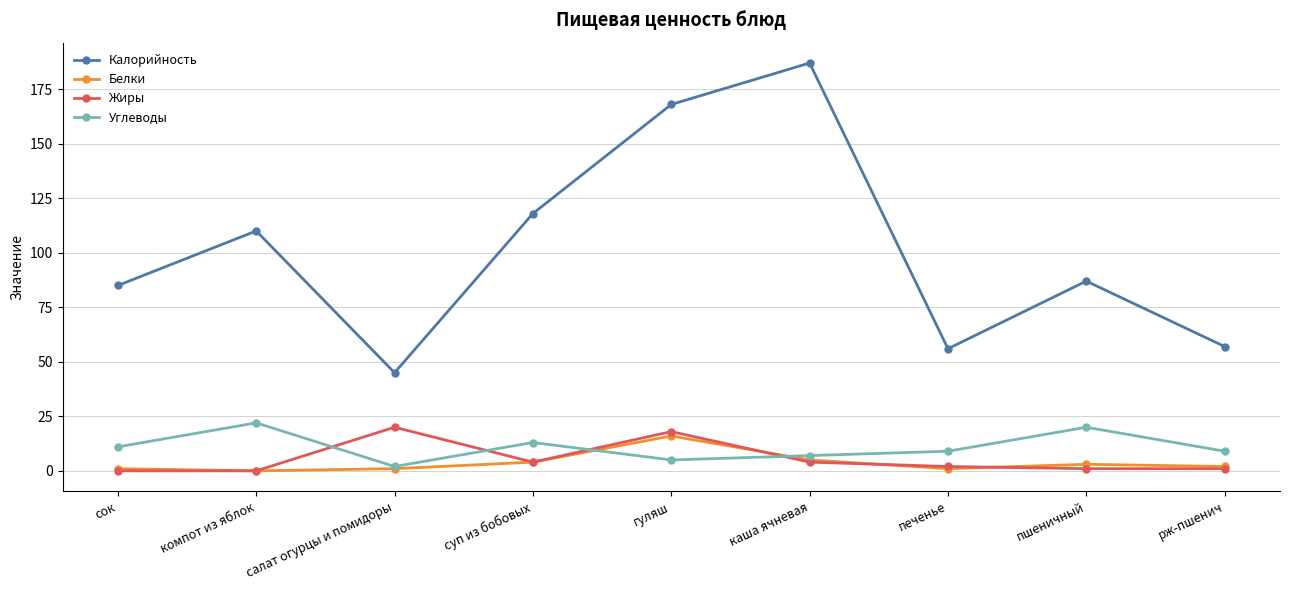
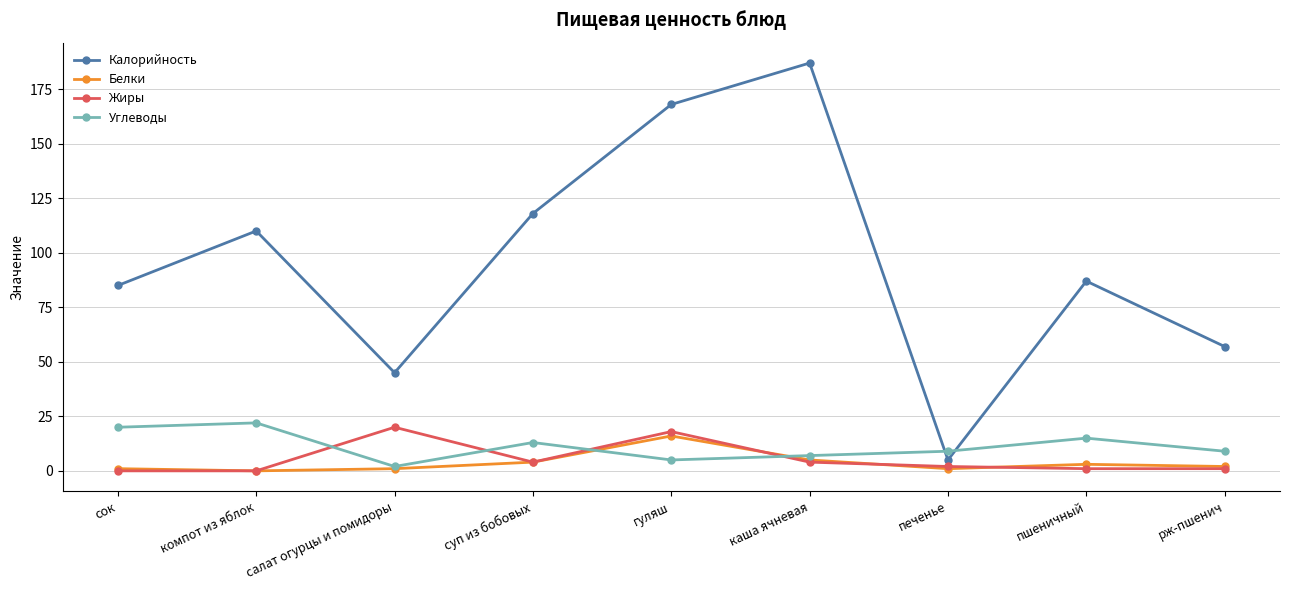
Углеводы, сок: 11 -> 20
Калорийность, печенье: 56 -> 5
Углеводы, пшеничный: 20 -> 15
